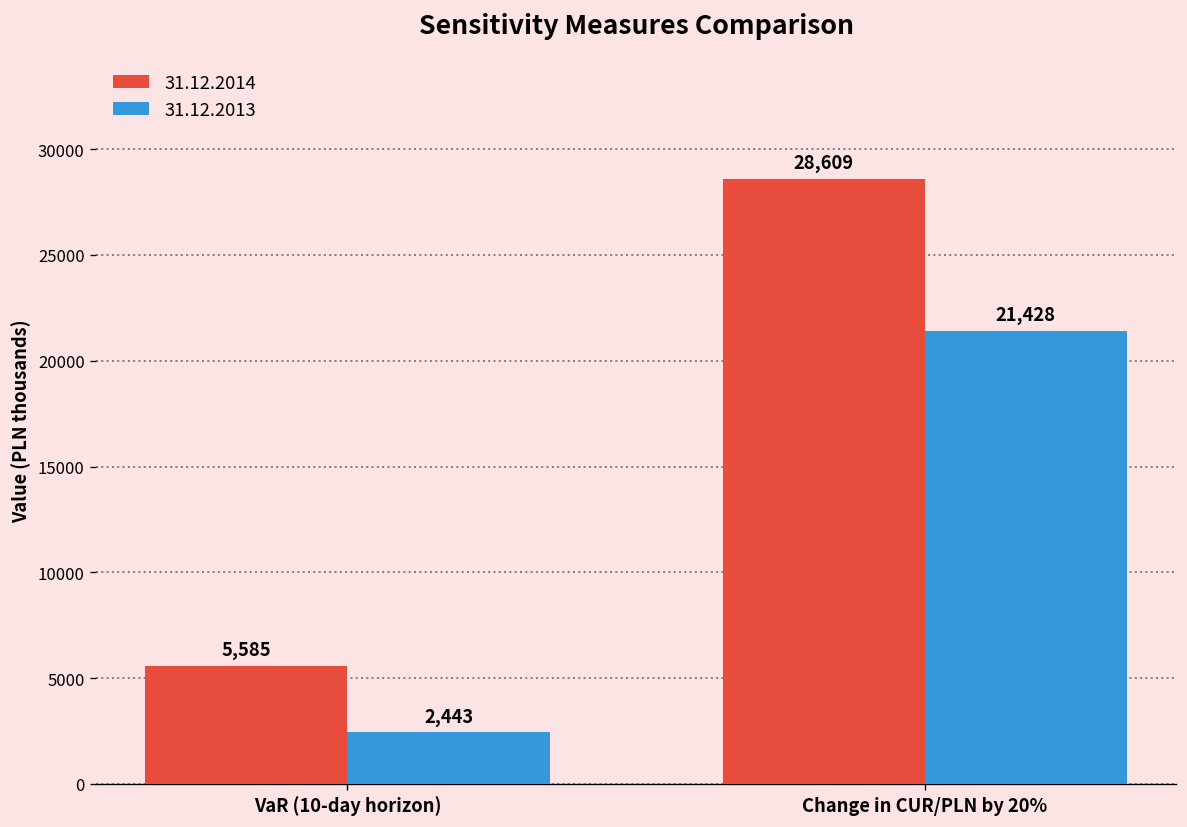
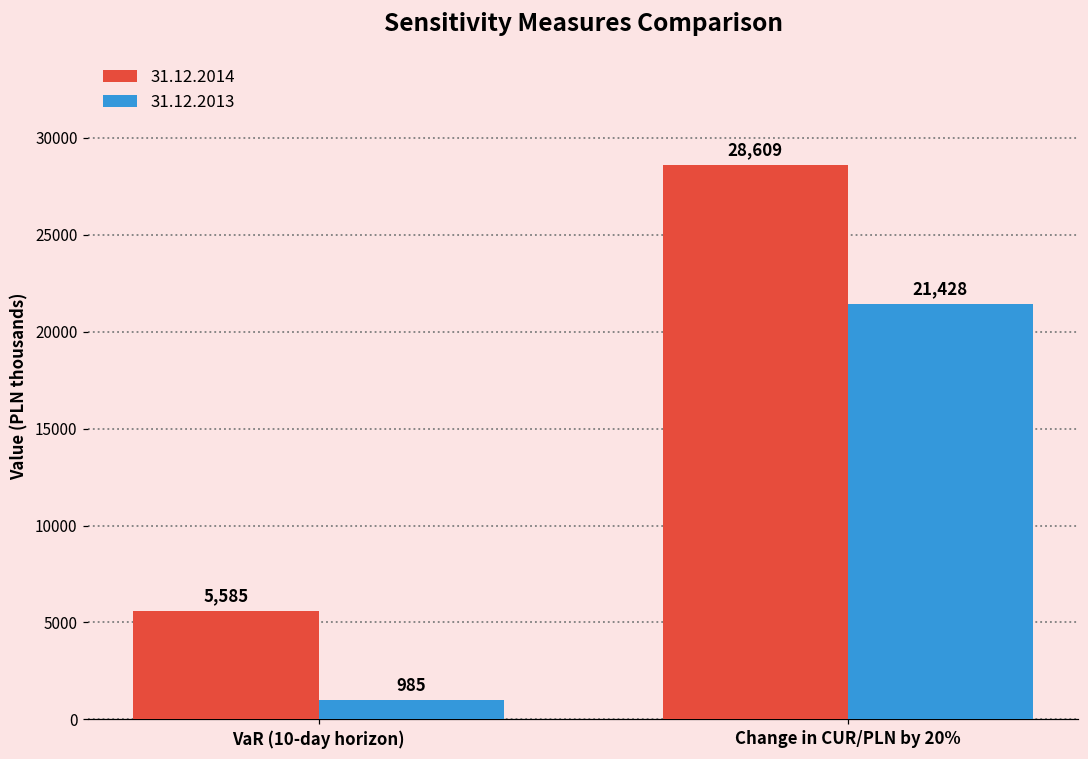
31.12.2013, VaR (10-day horizon): 2,443 -> 985
